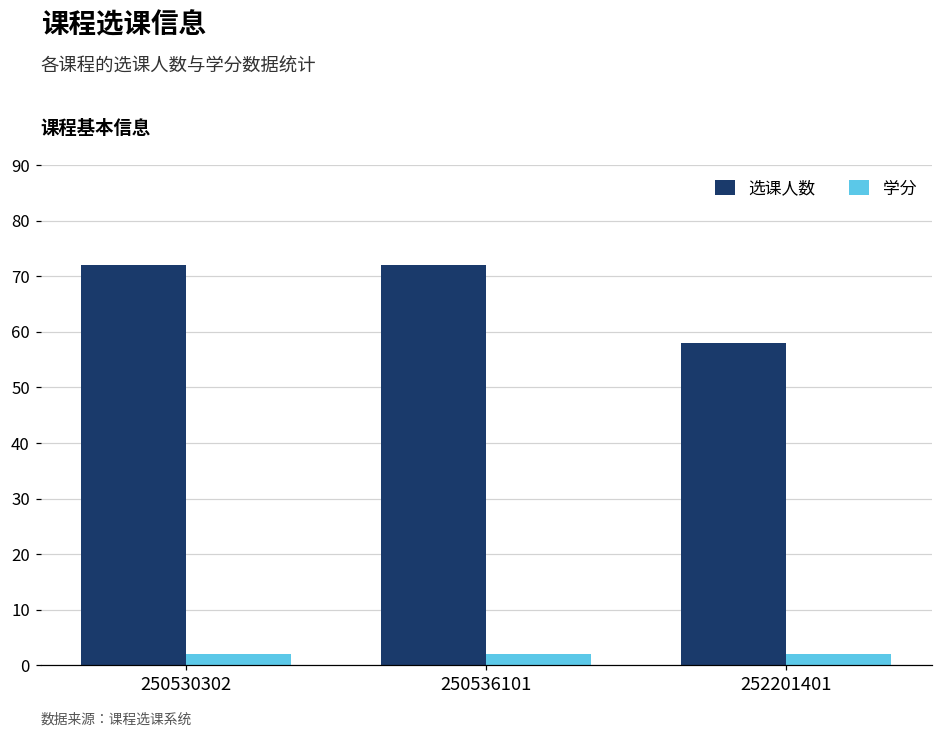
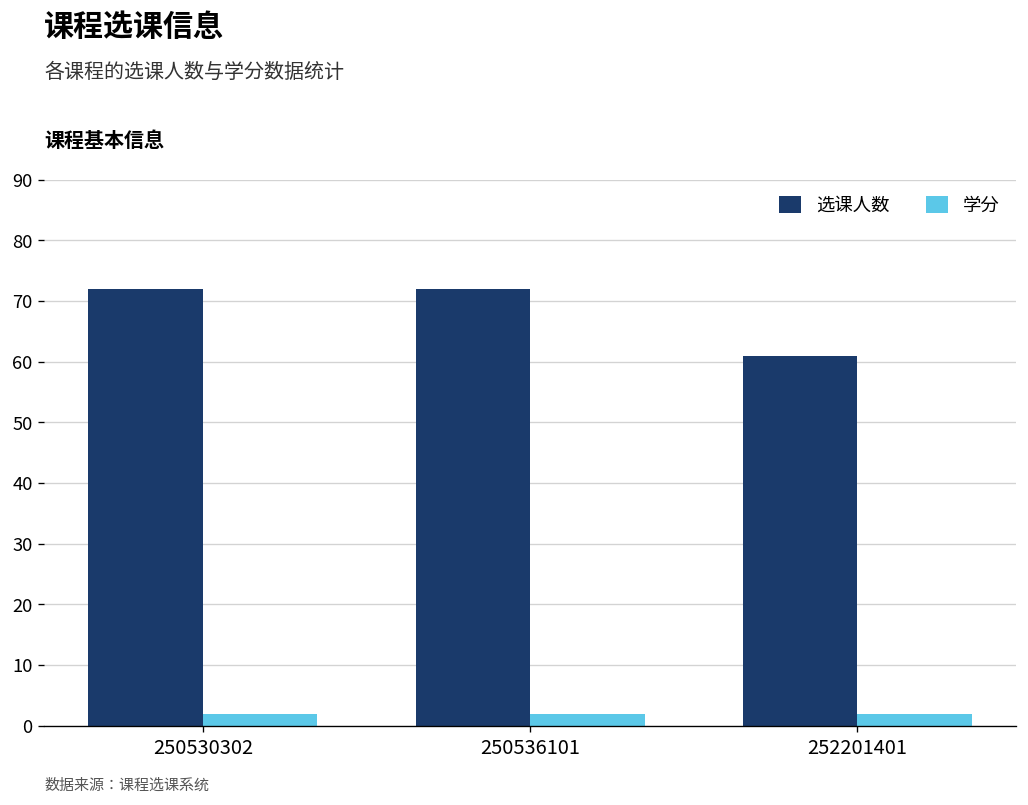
选课人数, 252201401: 58 -> 61
